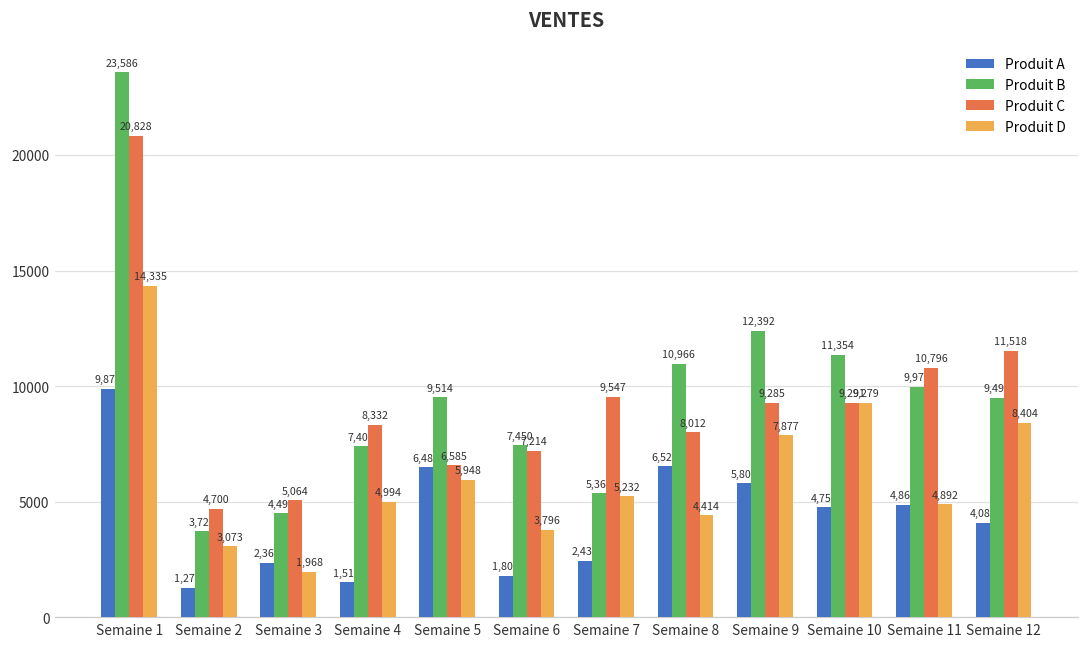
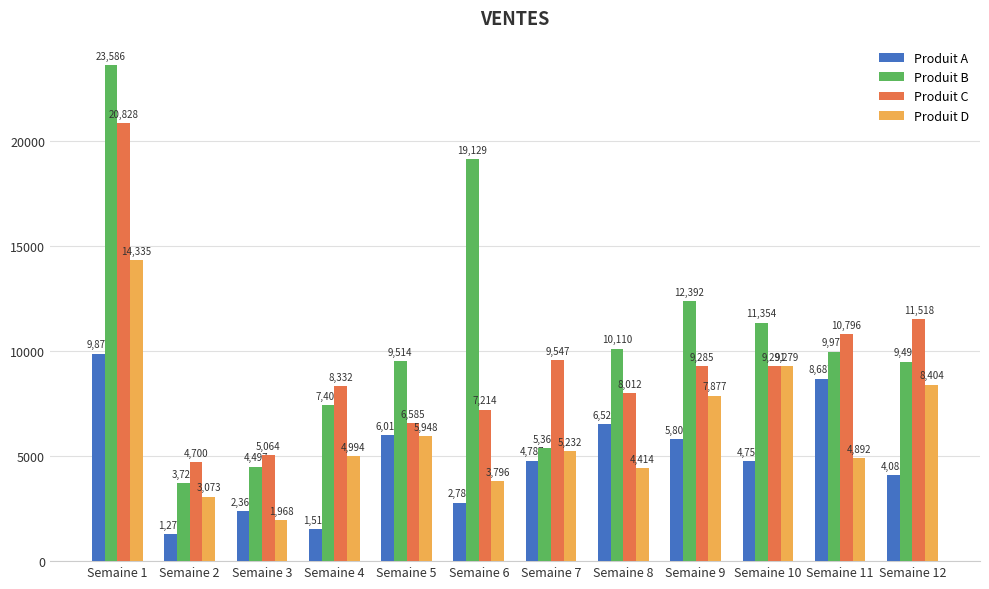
Produit A, Semaine 5: 6,485 -> 6,012
Produit A, Semaine 6: 1,808 -> 2,789
Produit B, Semaine 6: 7,450 -> 19,129
Produit A, Semaine 7: 2,438 -> 4,787
Produit B, Semaine 8: 10,966 -> 10,110
Produit A, Semaine 11: 4,860 -> 8,687
